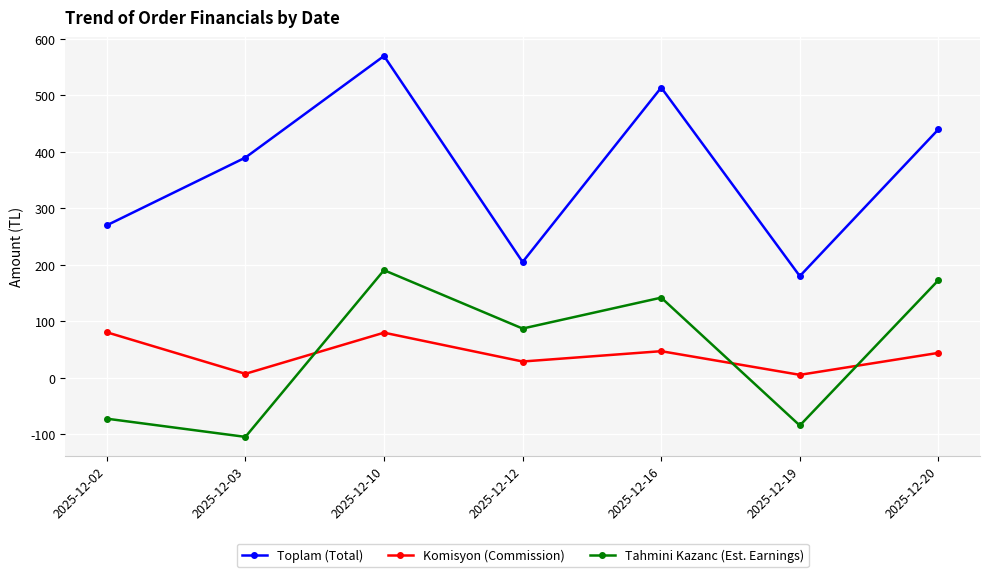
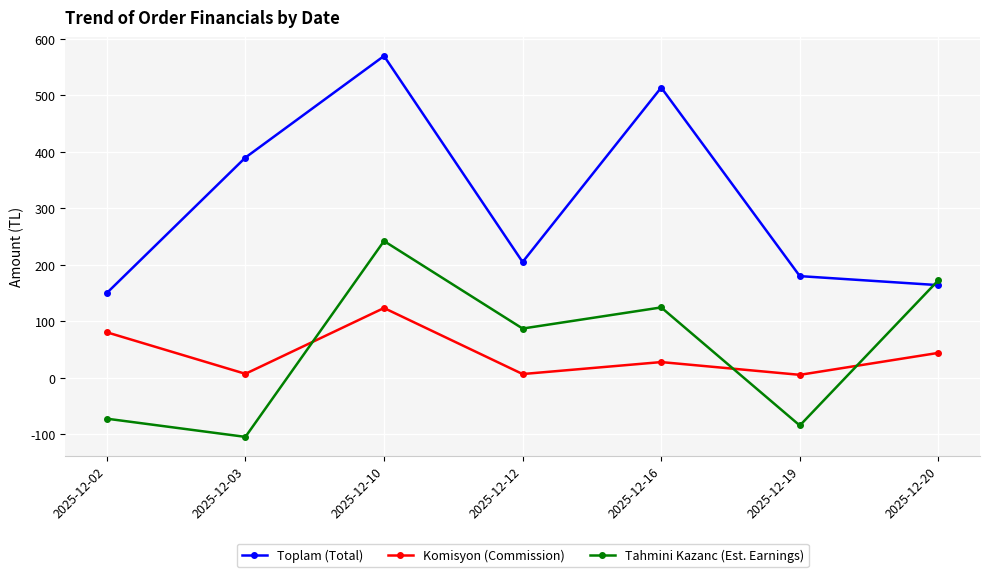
Toplam (Total), 2025-12-02: 270 -> 150
Komisyon (Commission), 2025-12-10: 80 -> 120
Tahmini Kazanc (Est. Earnings), 2025-12-10: 190 -> 240
Komisyon (Commission), 2025-12-12: 30 -> 10
Komisyon (Commission), 2025-12-16: 50 -> 30
Tahmini Kazanc (Est. Earnings), 2025-12-16: 140 -> 120
Toplam (Total), 2025-12-20: 440 -> 160
